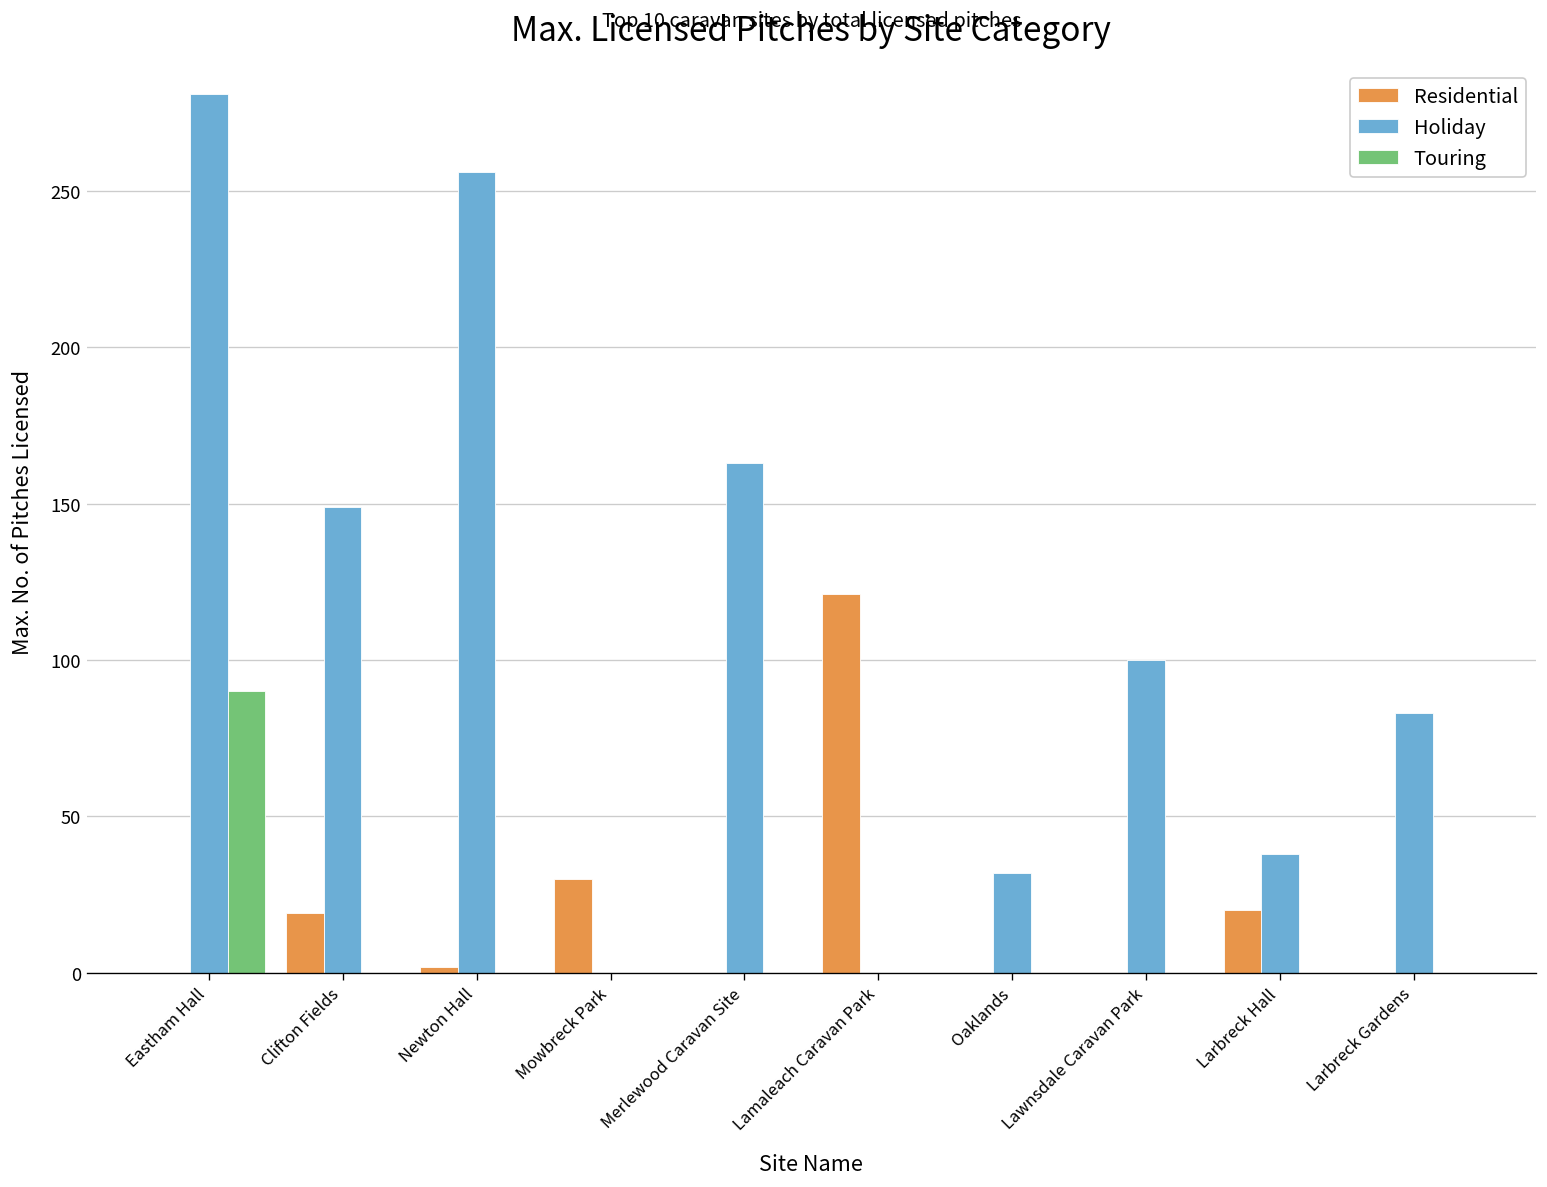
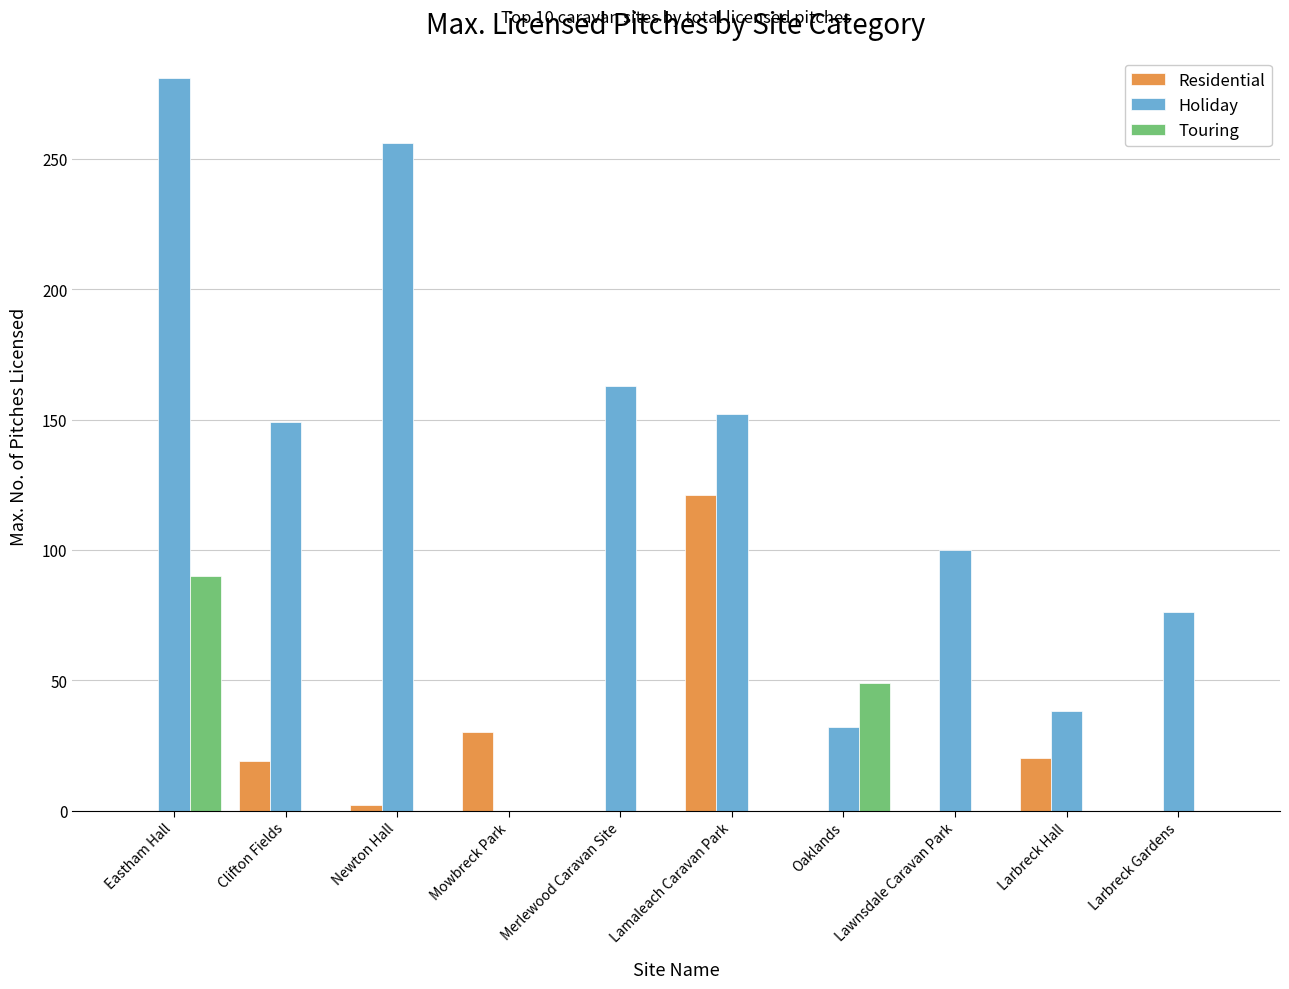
Holiday, Lamaleach Caravan Park: 0 -> 152
Touring, Oaklands: 0 -> 49
Holiday, Larbreck Gardens: 83 -> 76
